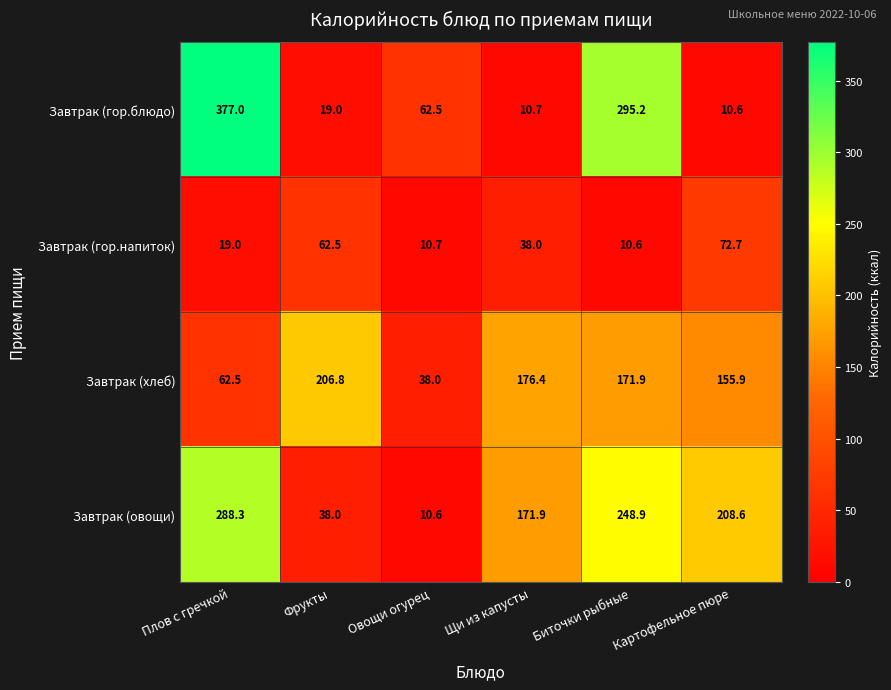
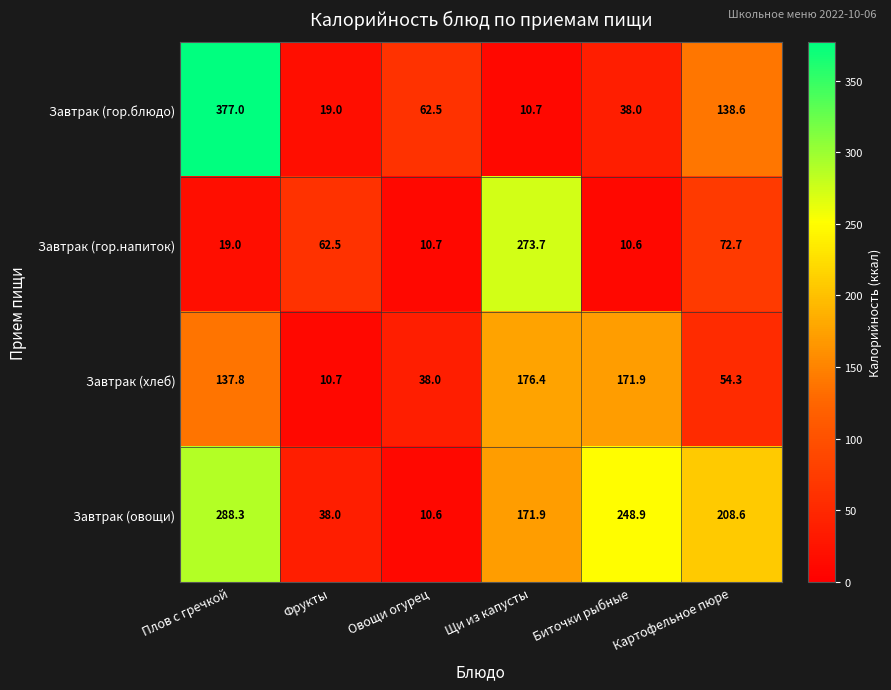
Завтрак (гор.блюдо), Биточки рыбные: 295.2 -> 38.0
Завтрак (гор.блюдо), Картофельное пюре: 10.6 -> 138.6
Завтрак (гор.напиток), Щи из капусты: 38.0 -> 273.7
Завтрак (хлеб), Плов с гречкой: 62.5 -> 137.8
Завтрак (хлеб), Фрукты: 206.8 -> 10.7
Завтрак (хлеб), Картофельное пюре: 155.9 -> 54.3
